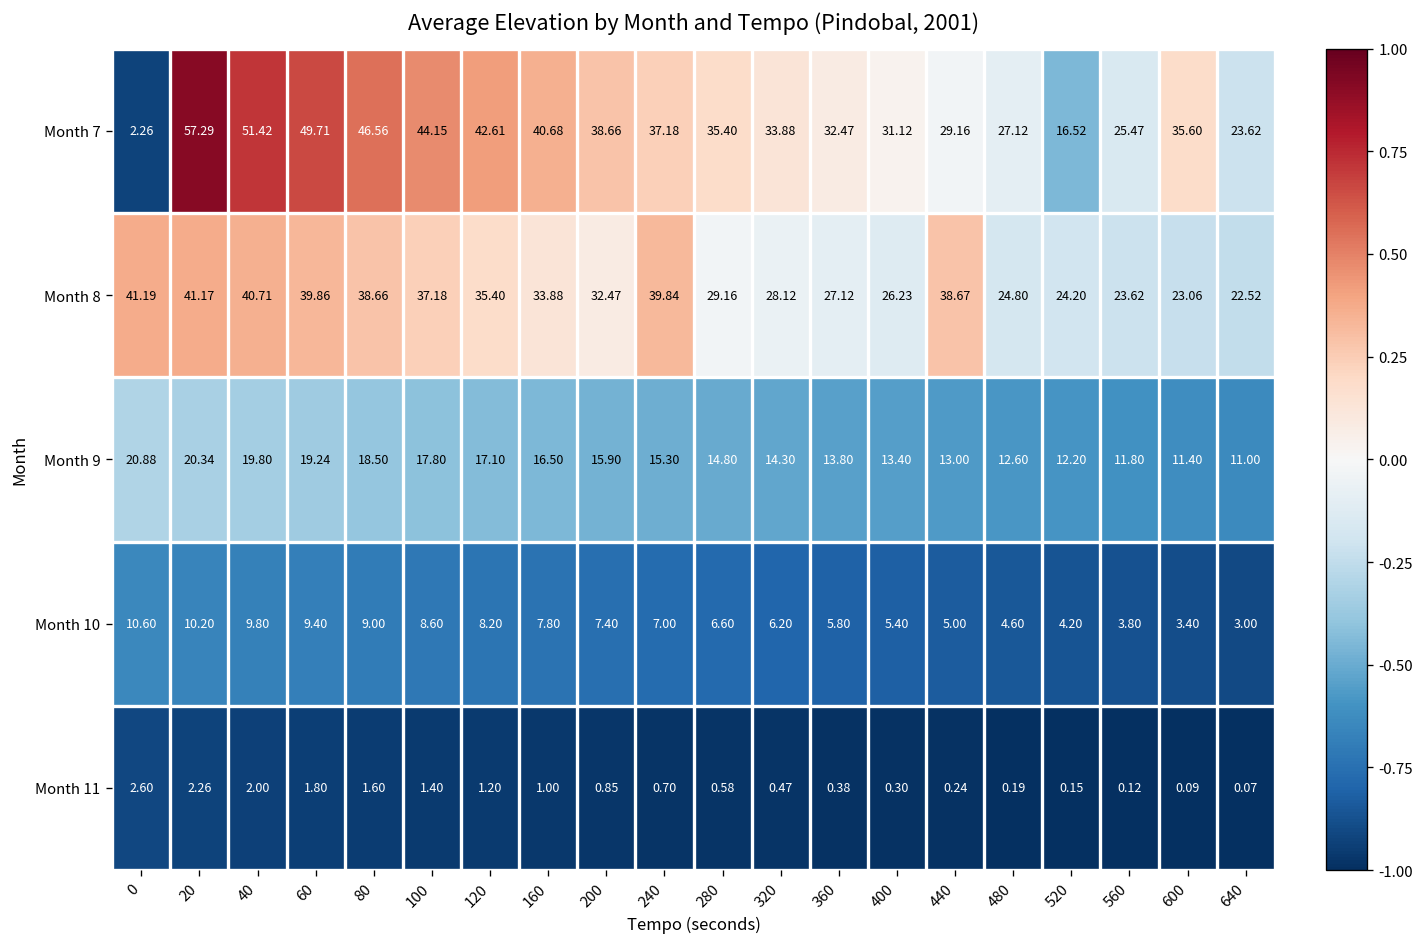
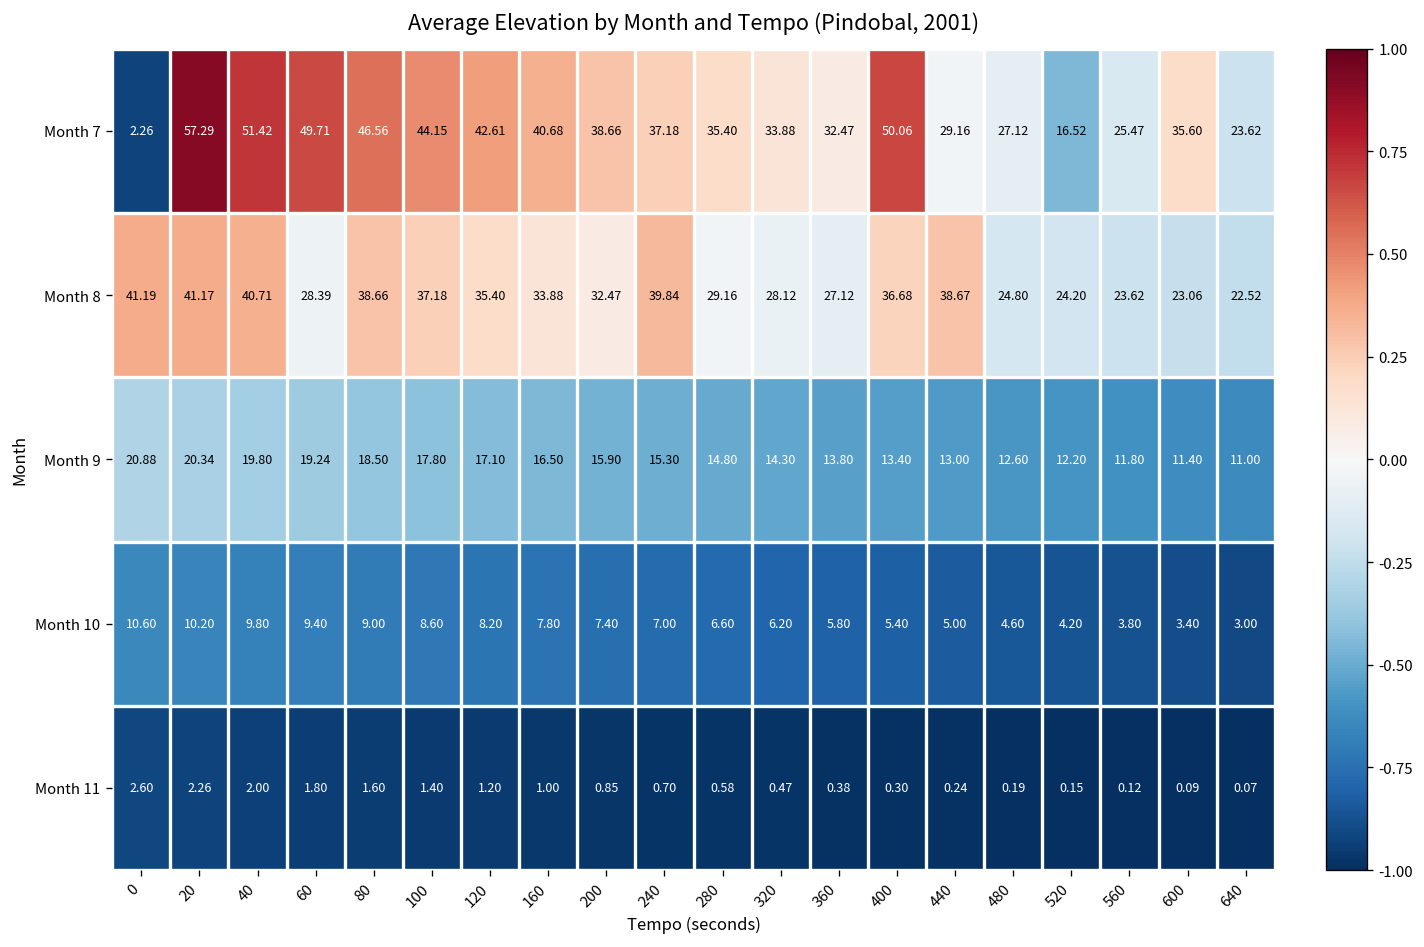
Month 7, 400: 31.12 -> 50.06
Month 8, 60: 39.86 -> 28.39
Month 8, 400: 26.23 -> 36.68
